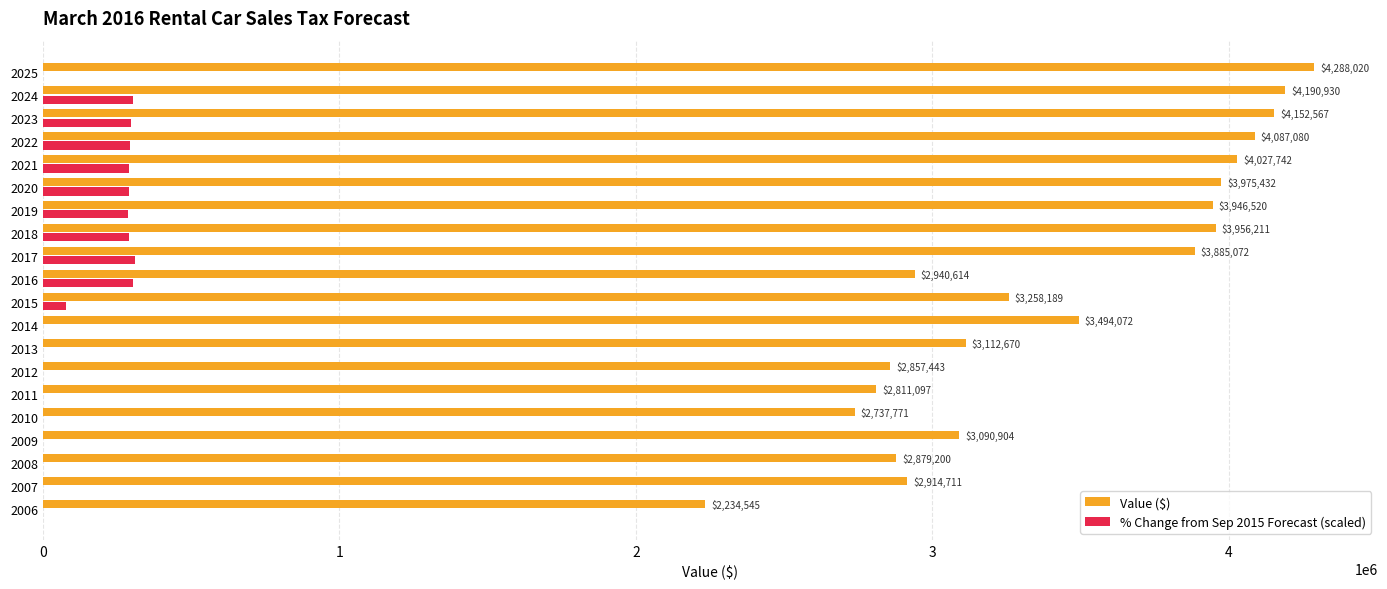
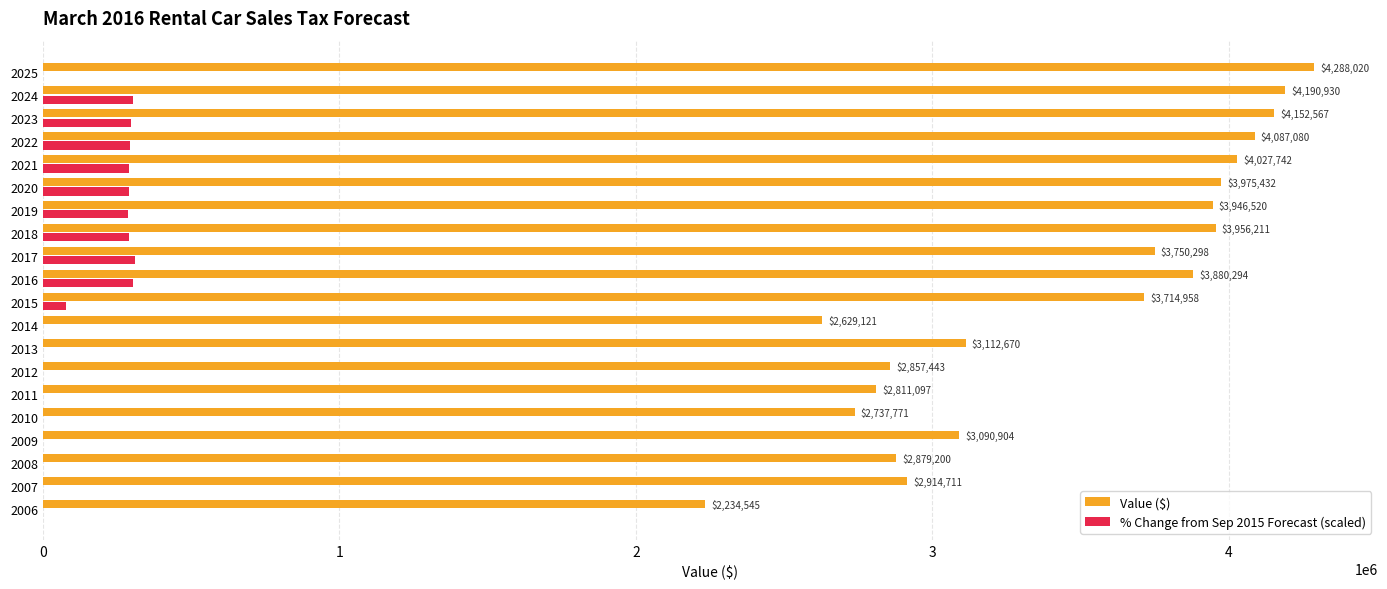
Value ($), 2017: $3,885,072 -> $3,750,298
Value ($), 2016: $2,940,614 -> $3,880,294
Value ($), 2015: $3,258,189 -> $3,714,958
Value ($), 2014: $3,494,072 -> $2,629,121
